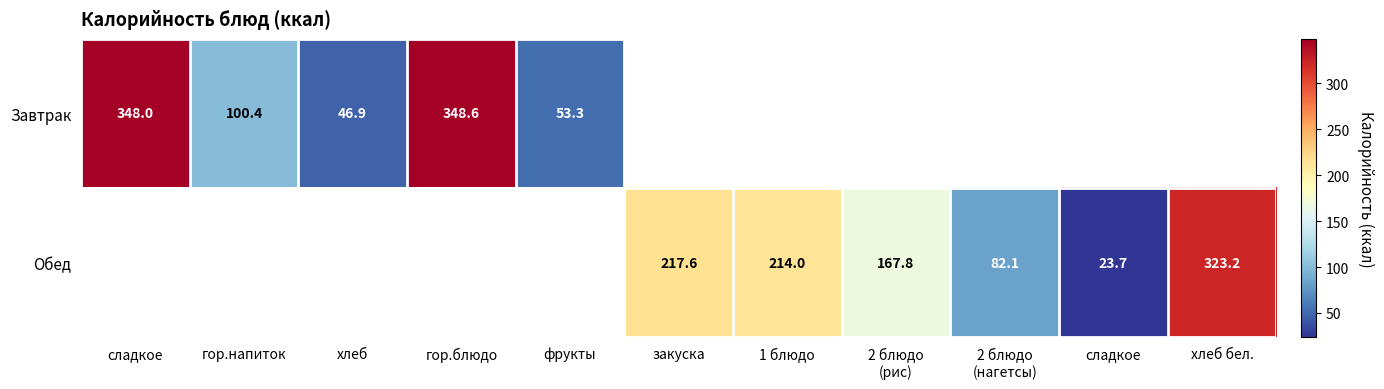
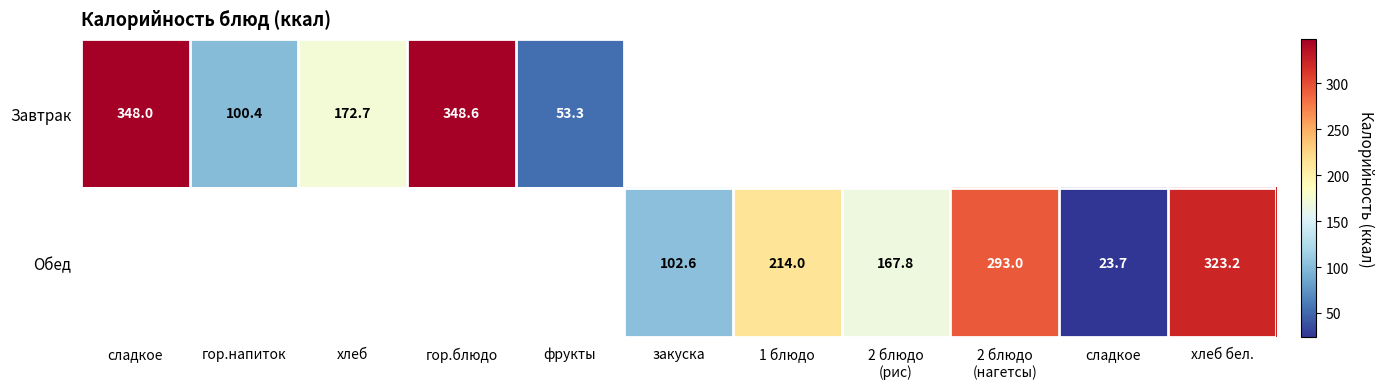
Завтрак, хлеб: 46.9 -> 172.7
Обед, закуска: 217.6 -> 102.6
Обед, 2 блюдо (нагетсы): 82.1 -> 293.0
